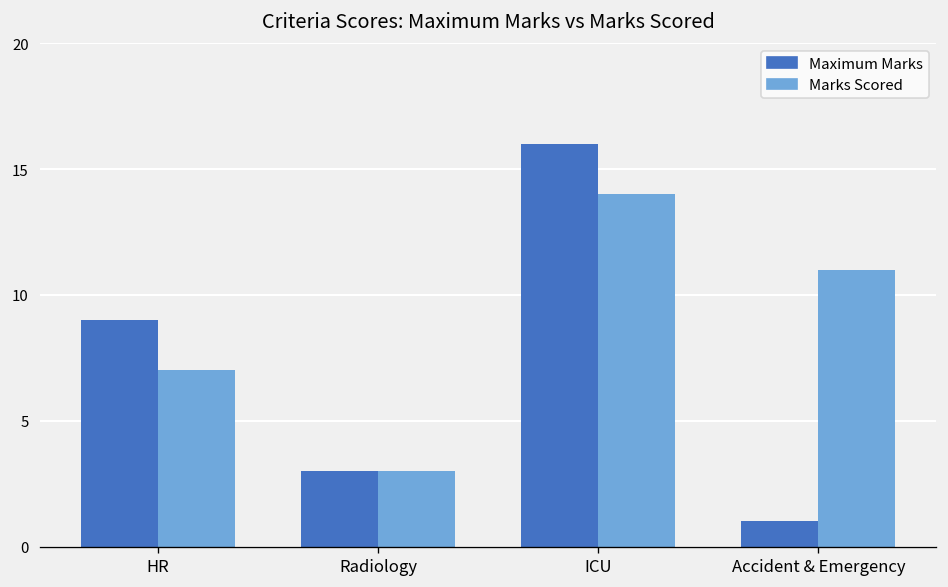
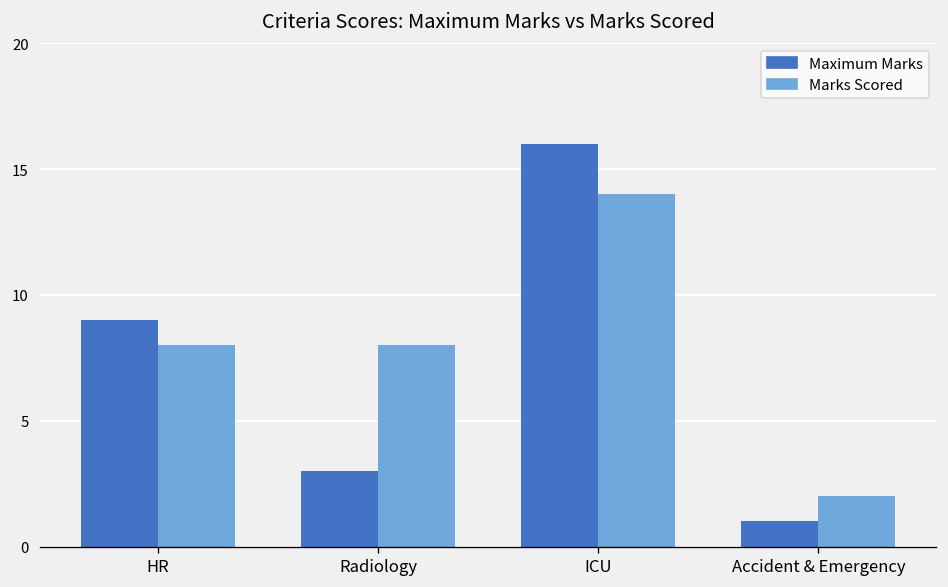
Marks Scored, HR: 7 -> 8
Marks Scored, Radiology: 3 -> 8
Marks Scored, Accident & Emergency: 11 -> 2
